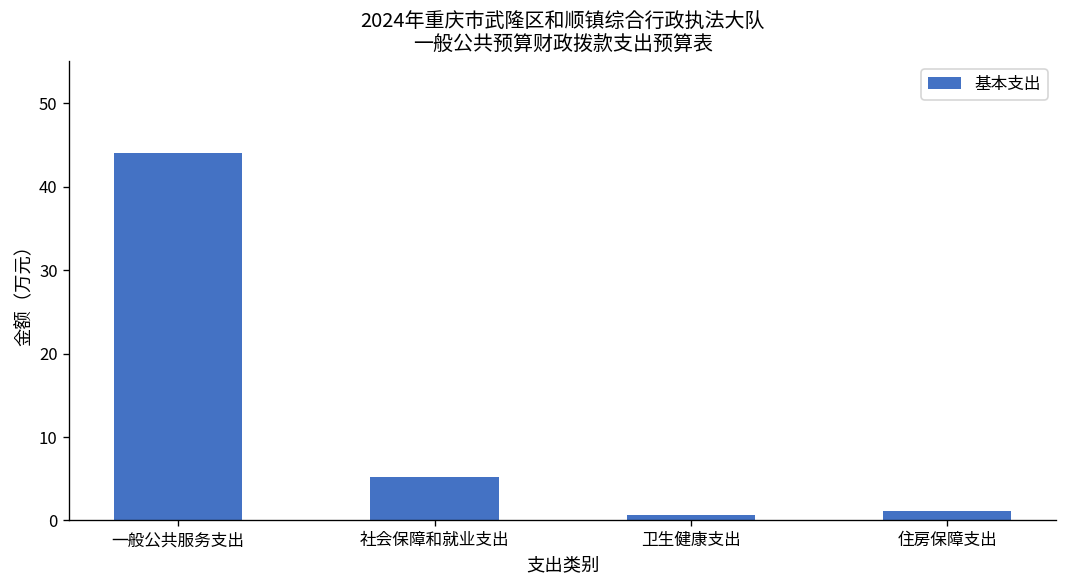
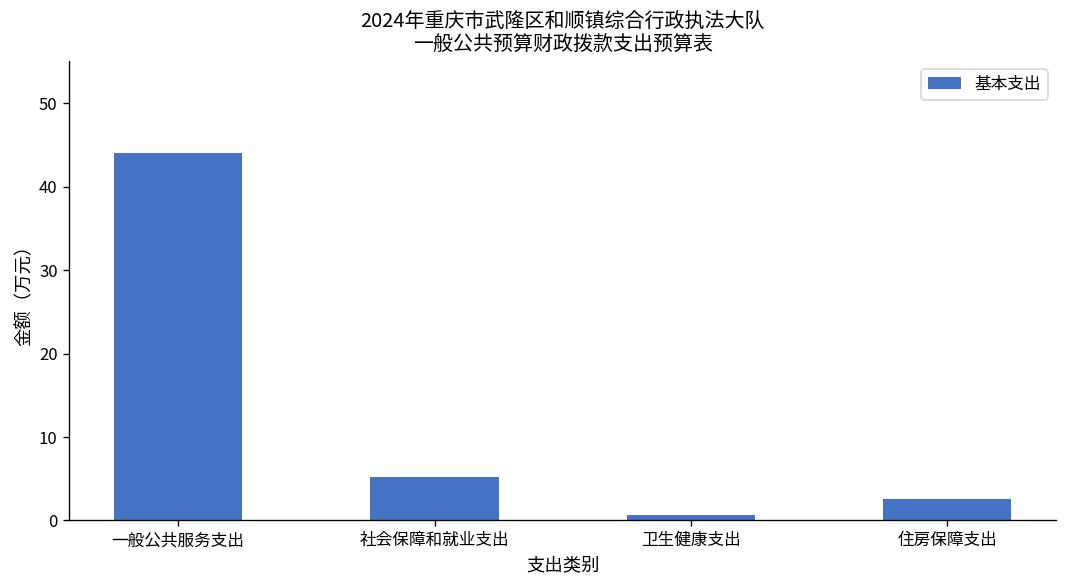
住房保障支出: 1 -> 3
